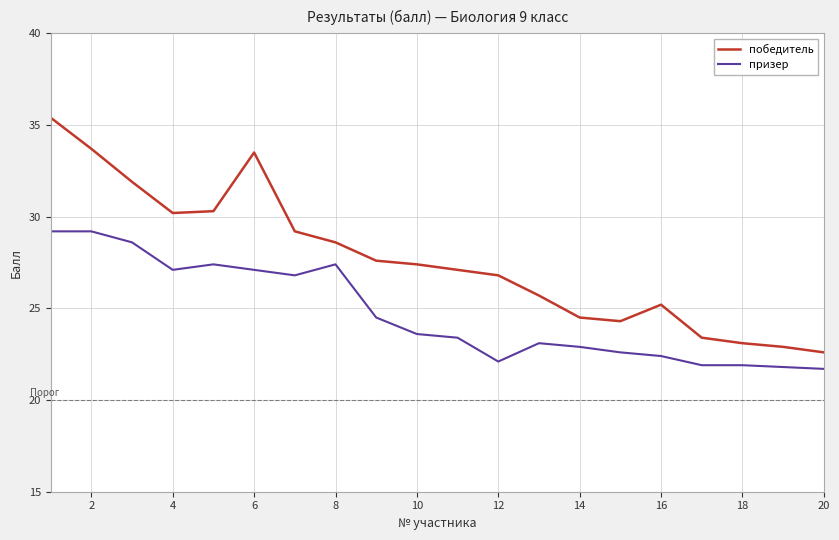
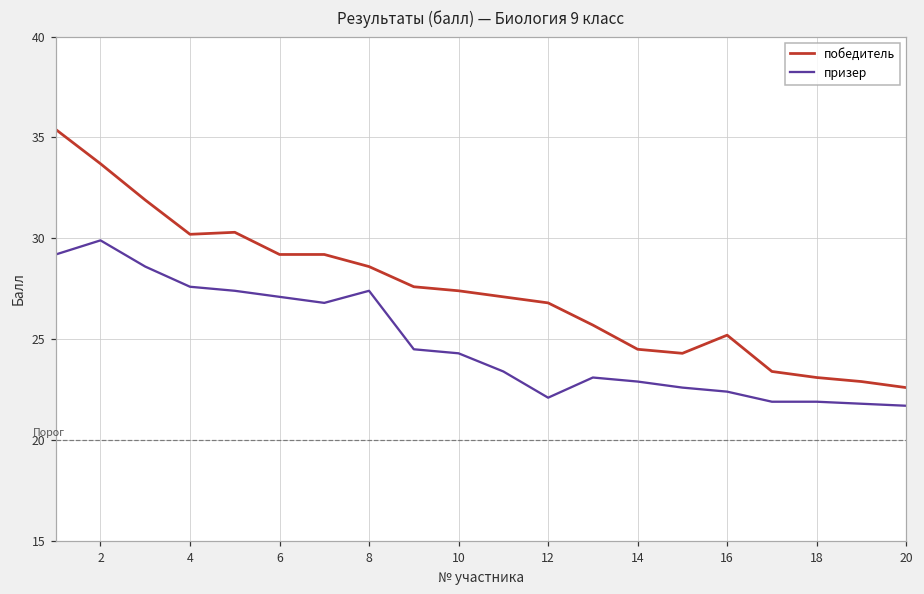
призер, 2: 29.2 -> 29.9
призер, 4: 27.1 -> 27.6
победитель, 6: 33.5 -> 29.2
призер, 10: 23.6 -> 24.3
